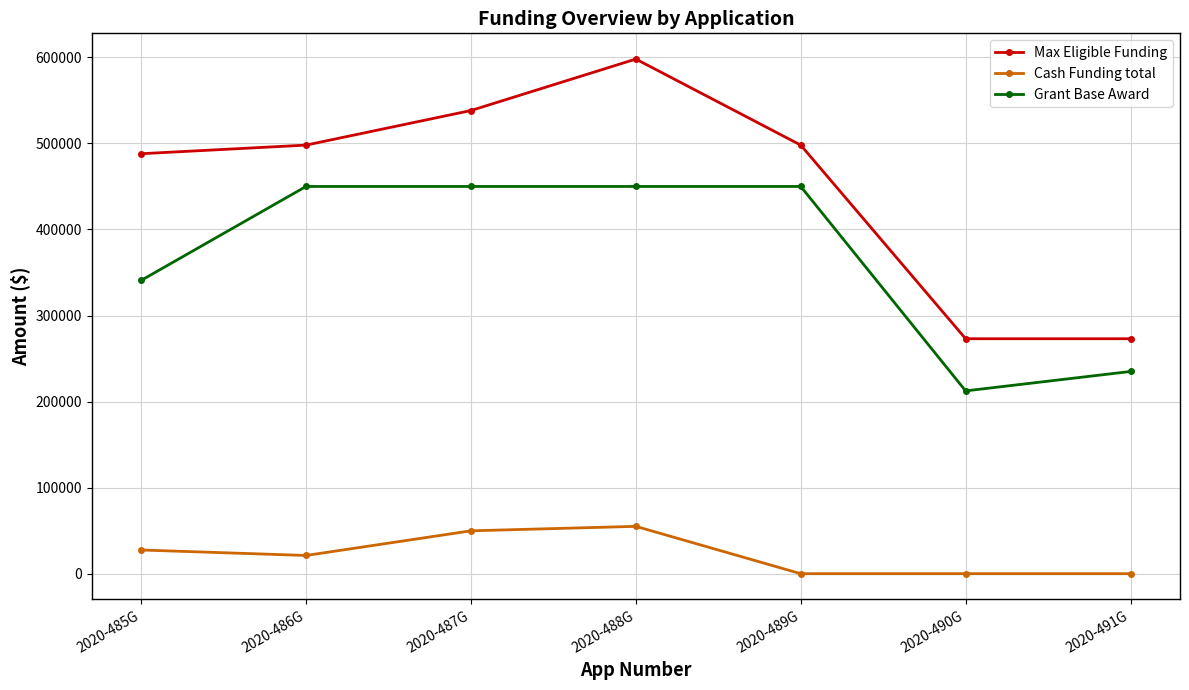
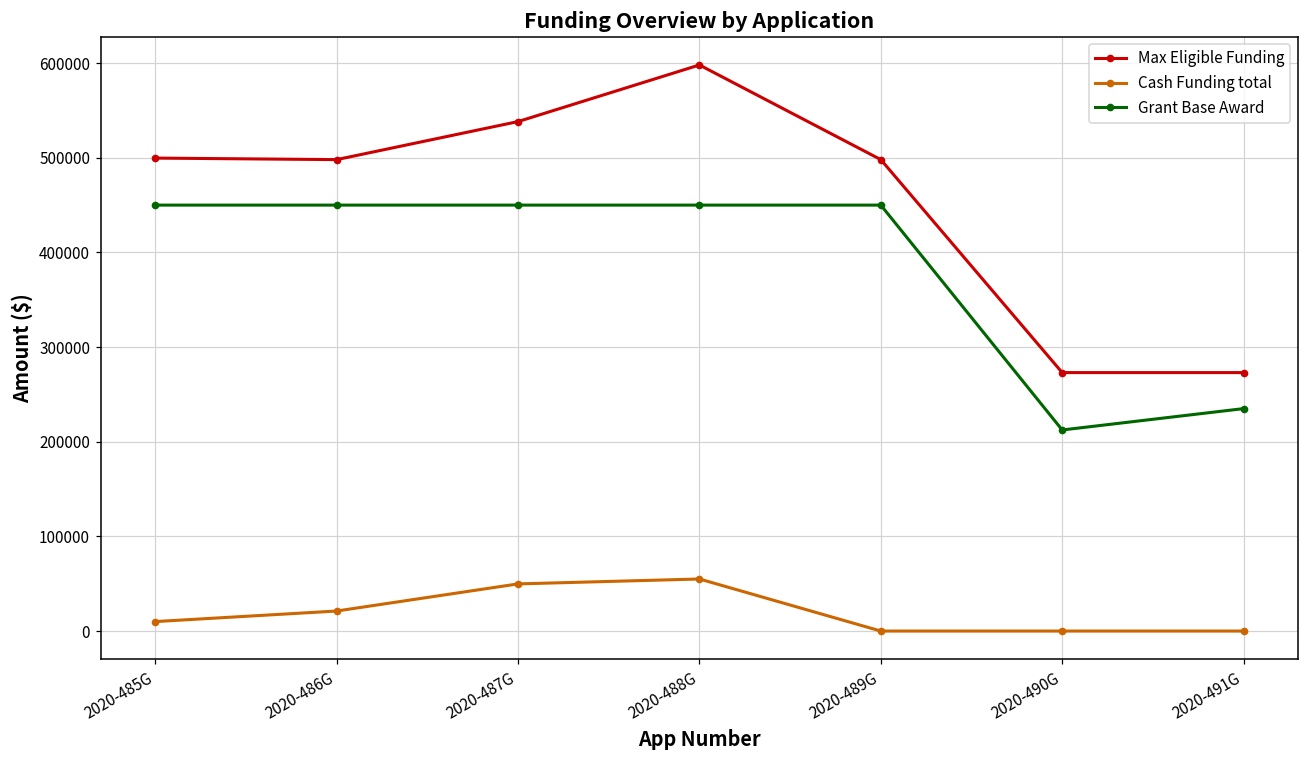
Max Eligible Funding, 2020-485G: 490000 -> 500000
Cash Funding total, 2020-485G: 30000 -> 10000
Grant Base Award, 2020-485G: 340000 -> 450000
